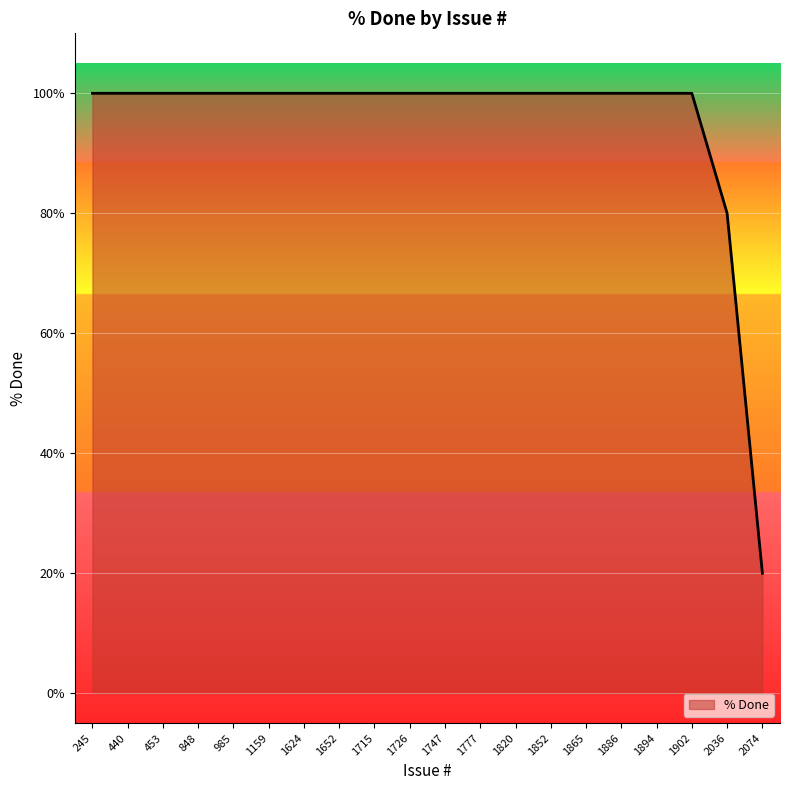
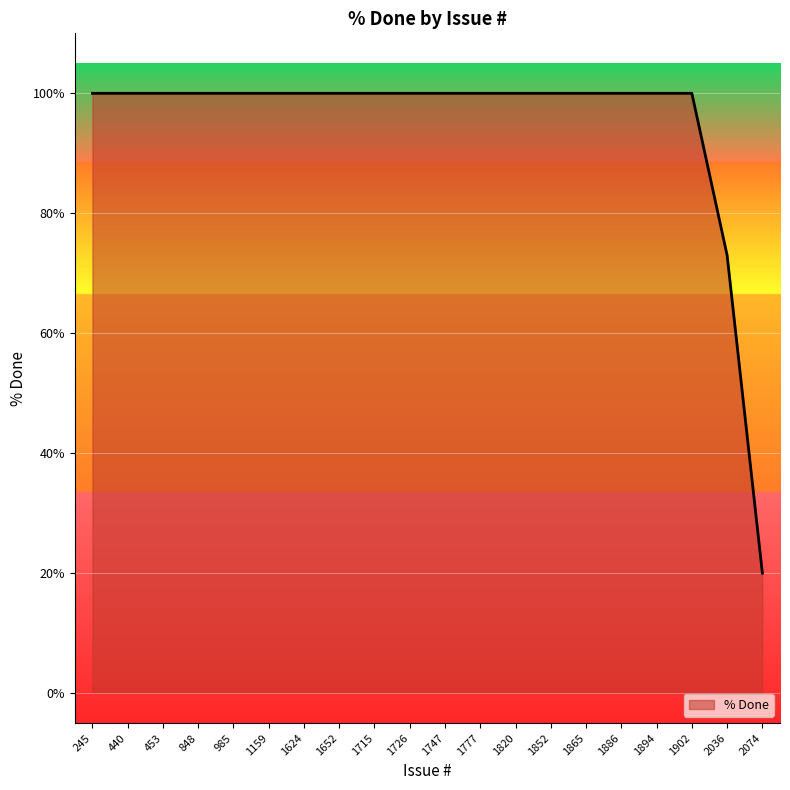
2036: 80% -> 73%
